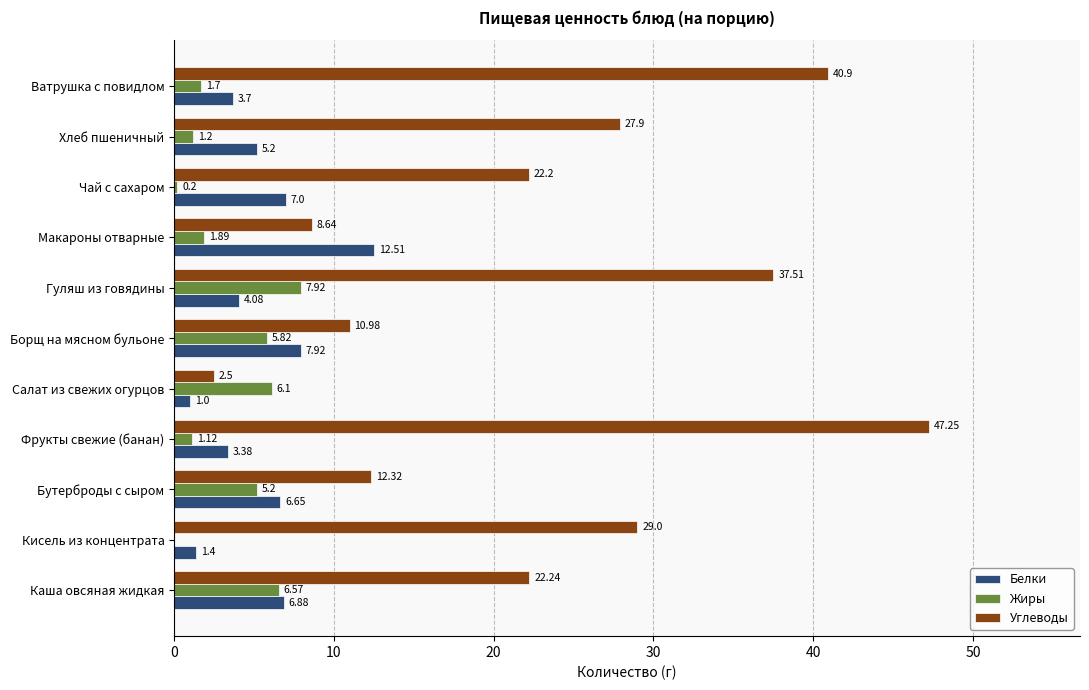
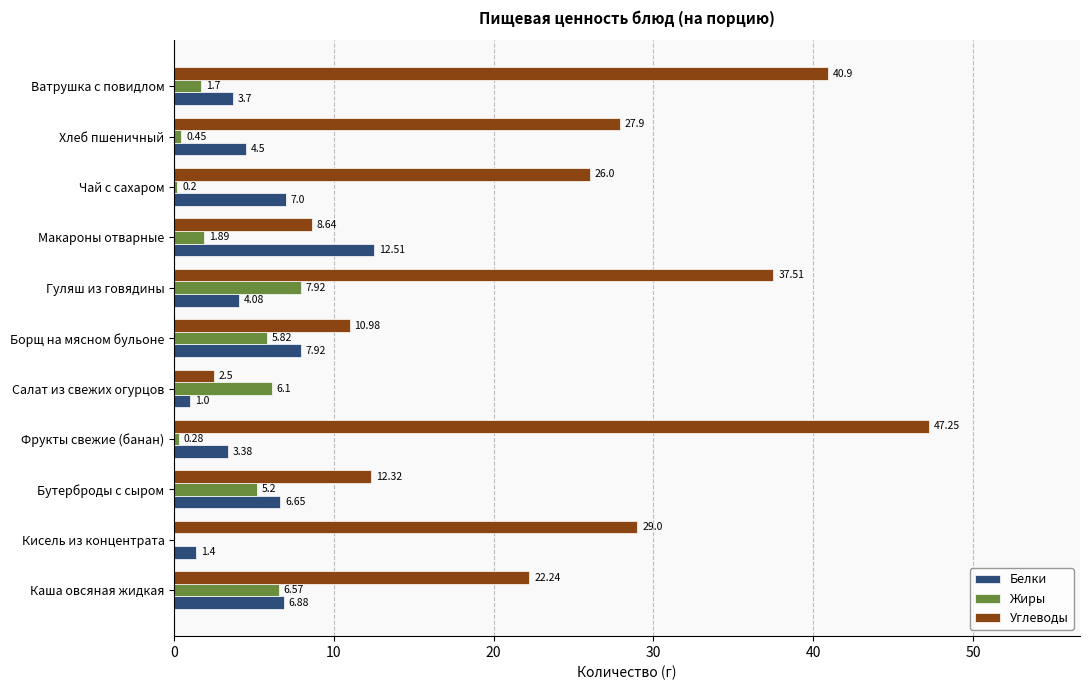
Жиры, Хлеб пшеничный: 1.2 -> 0.45
Белки, Хлеб пшеничный: 5.2 -> 4.5
Углеводы, Чай с сахаром: 22.2 -> 26.0
Жиры, Фрукты свежие (банан): 1.12 -> 0.28
